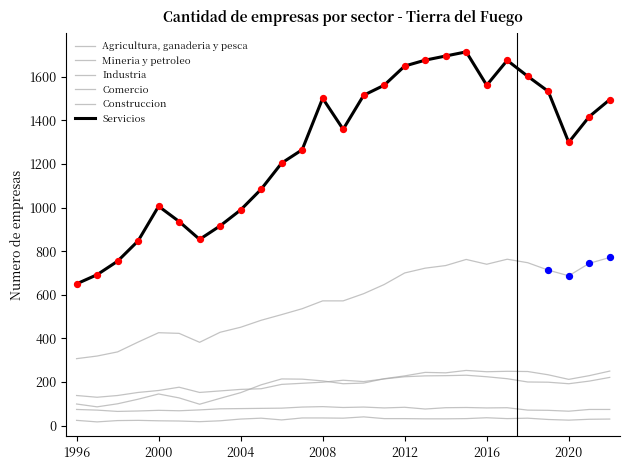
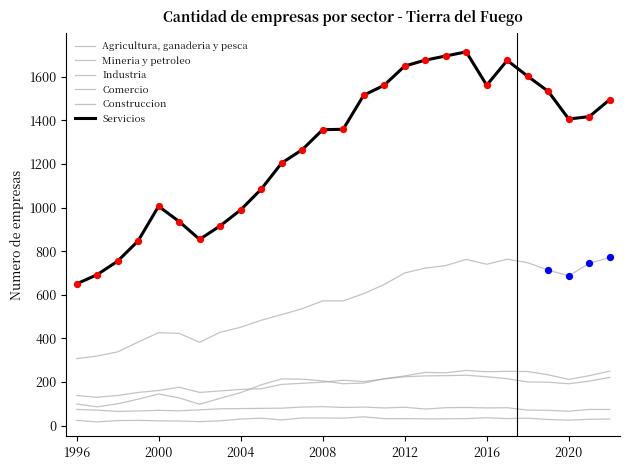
Servicios, 2008: 1500 -> 1360
Servicios, 2020: 1300 -> 1410
